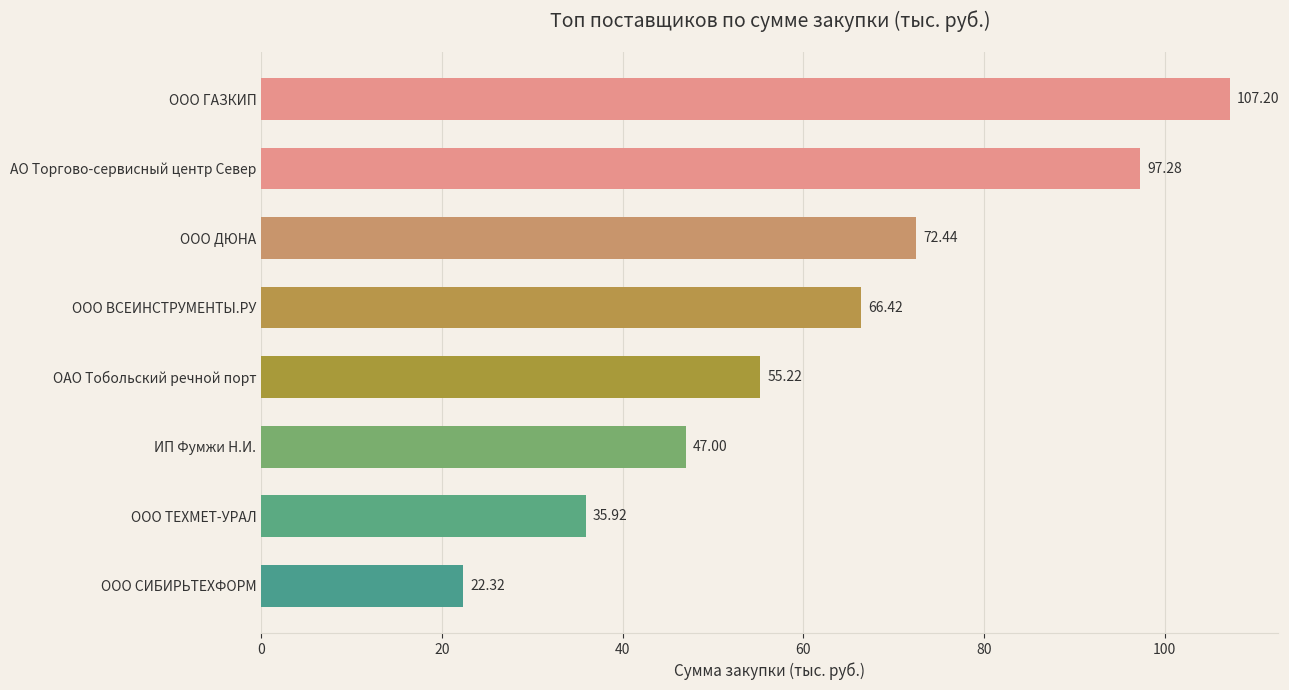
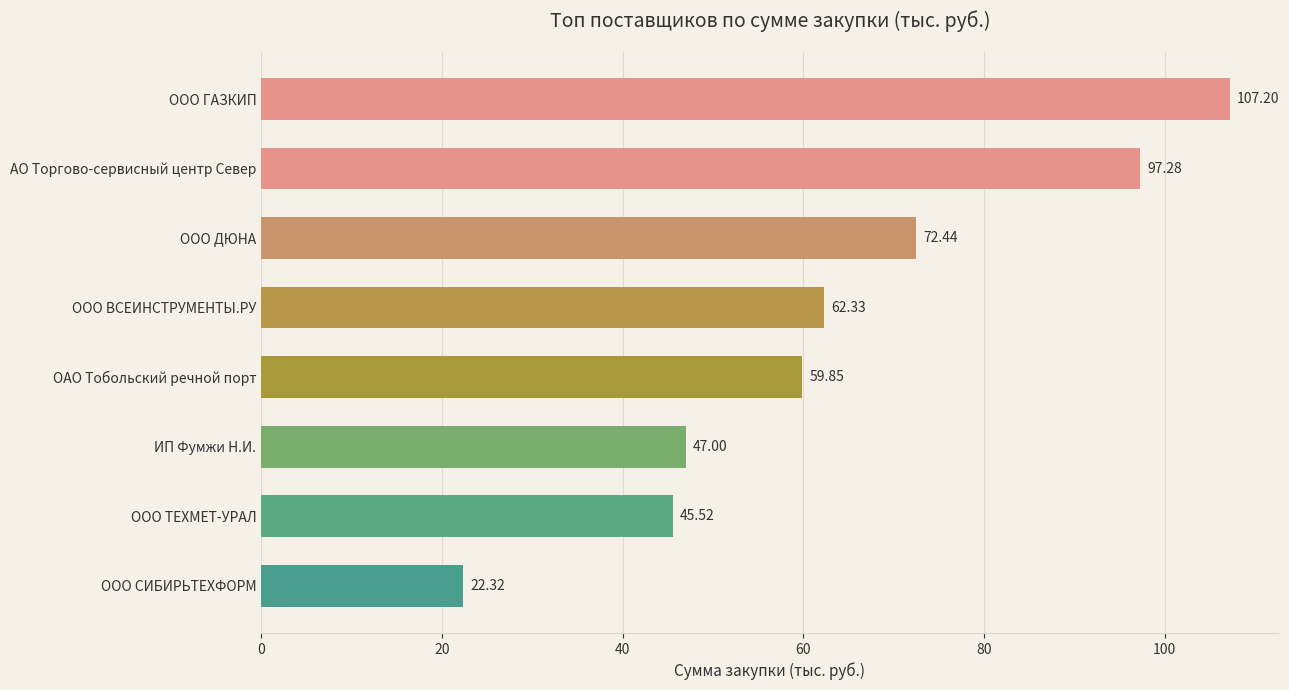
ООО ВСЕИНСТРУМЕНТЫ.РУ: 66.42 -> 62.33
ОАО Тобольский речной порт: 55.22 -> 59.85
ООО ТЕХМЕТ-УРАЛ: 35.92 -> 45.52
